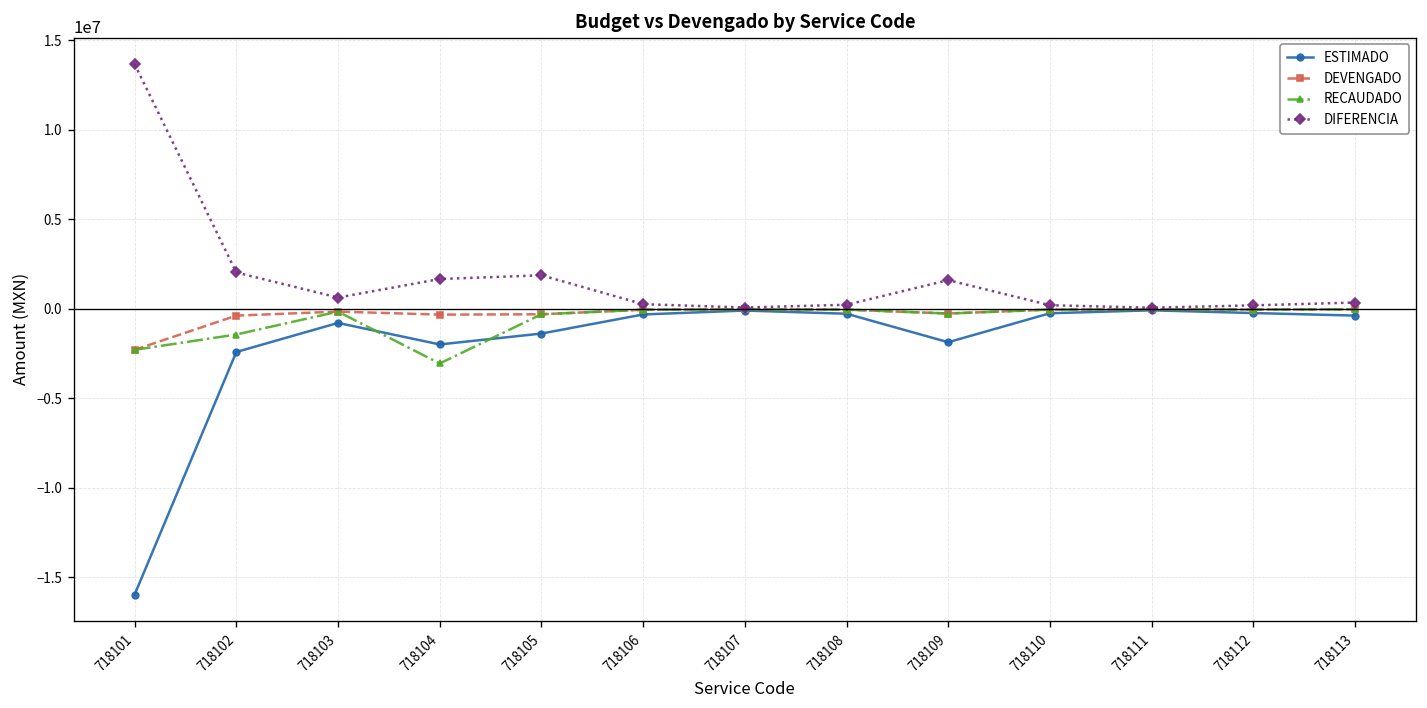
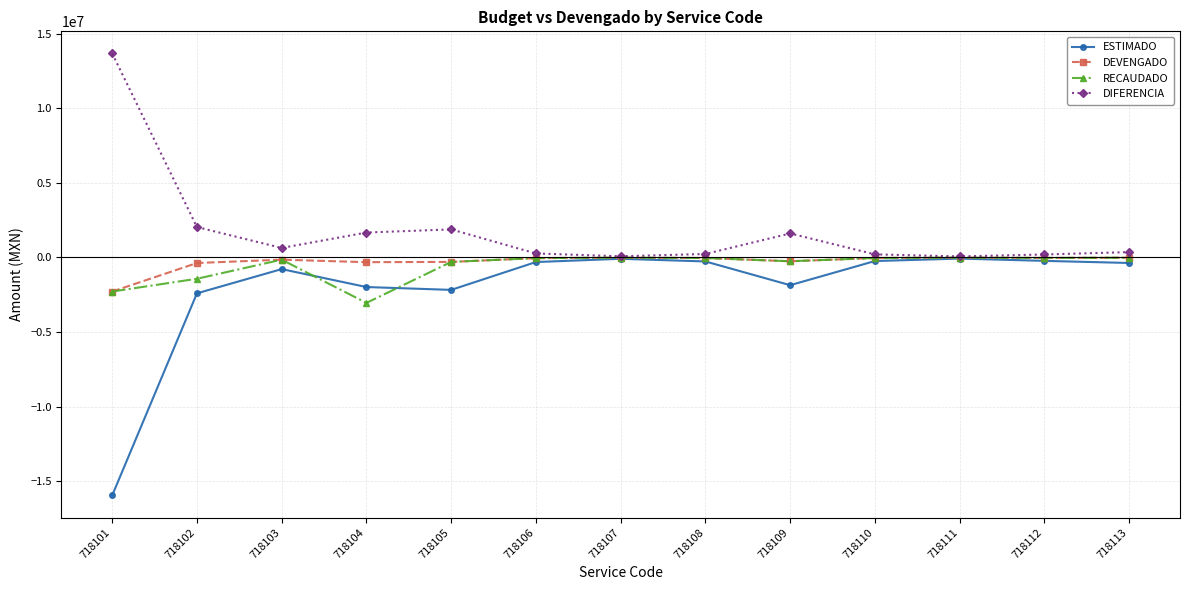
ESTIMADO, 718105: -1400000 -> -2200000
